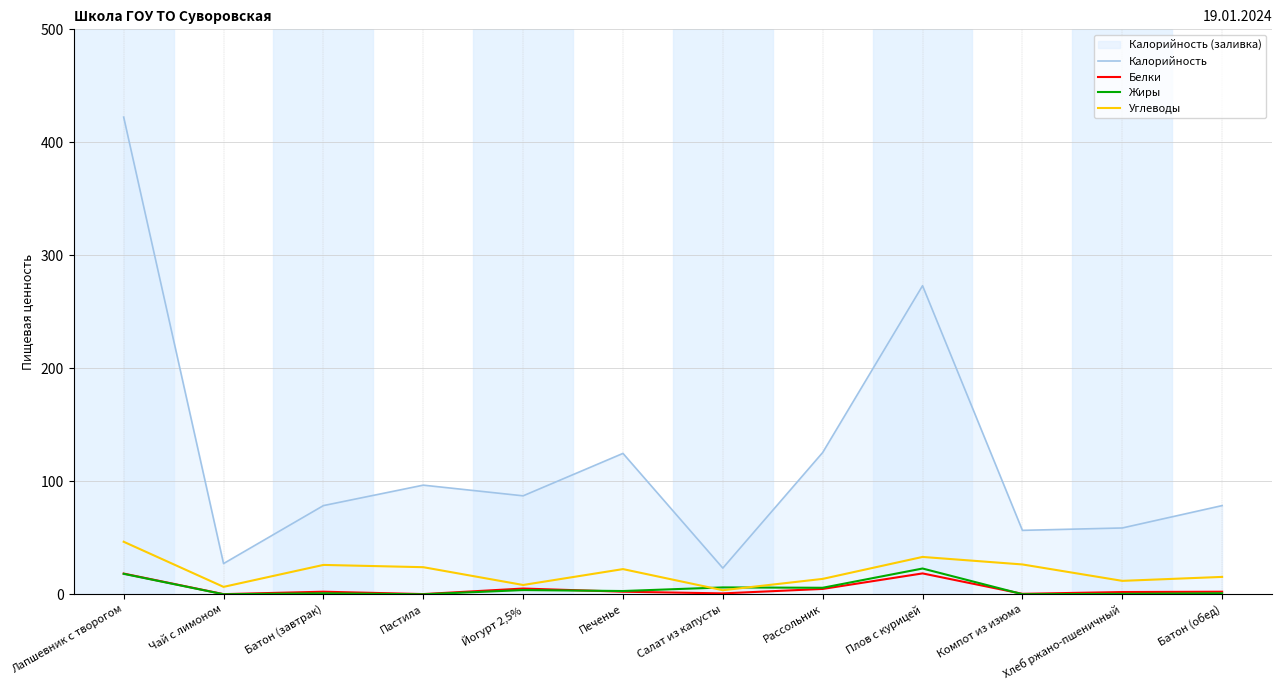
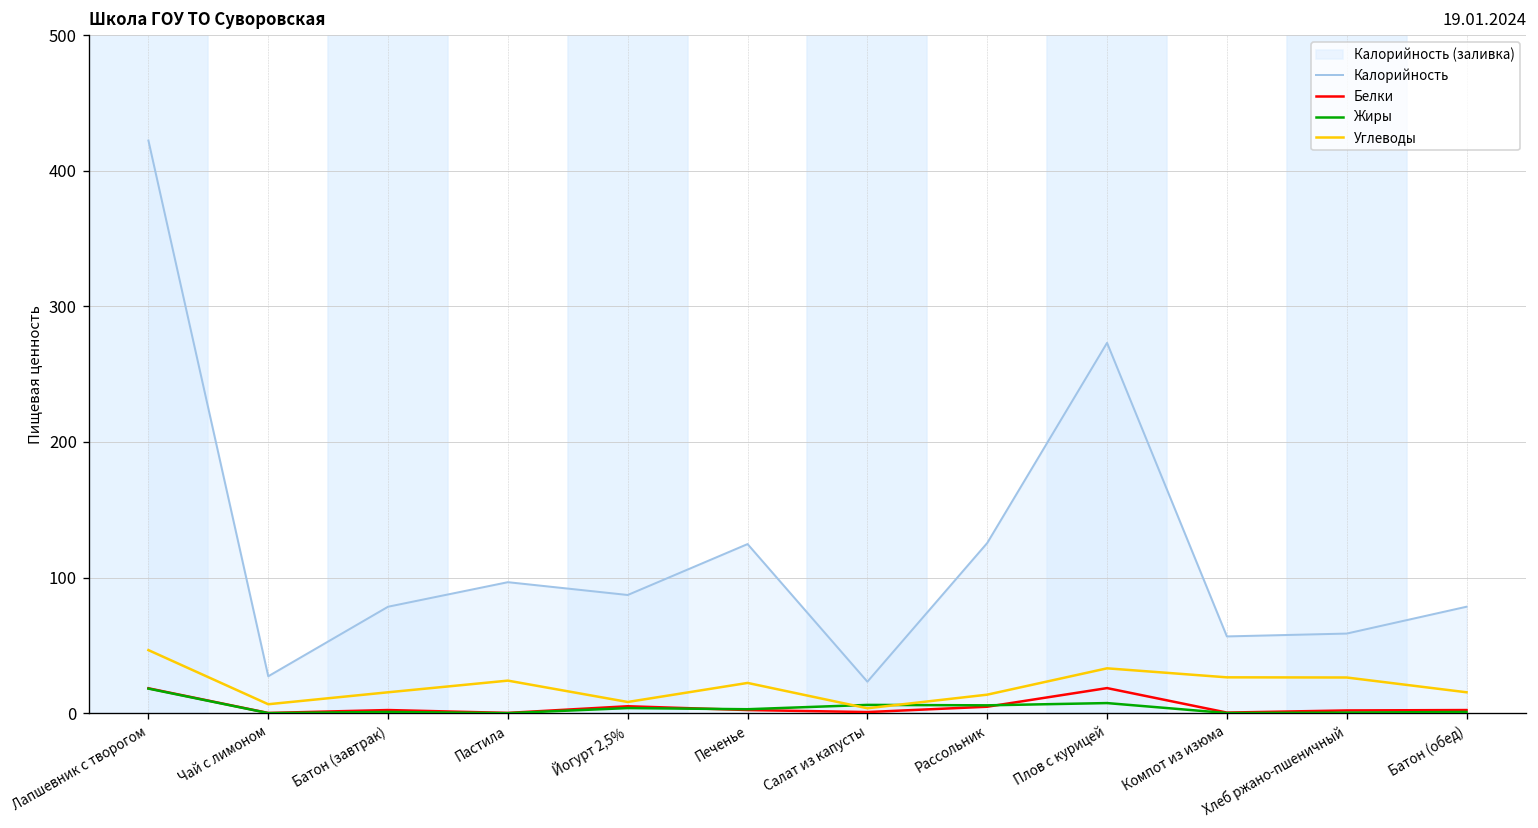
Углеводы, Батон (завтрак): 26 -> 15
Жиры, Плов с курицей: 23 -> 7
Углеводы, Хлеб ржано-пшеничный: 12 -> 26
